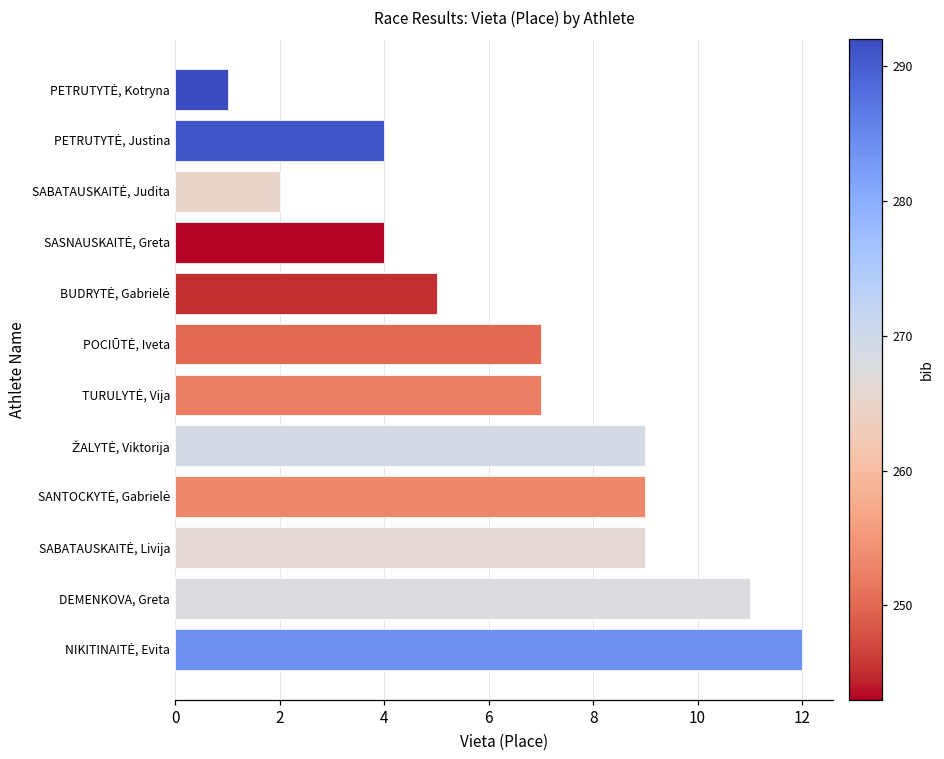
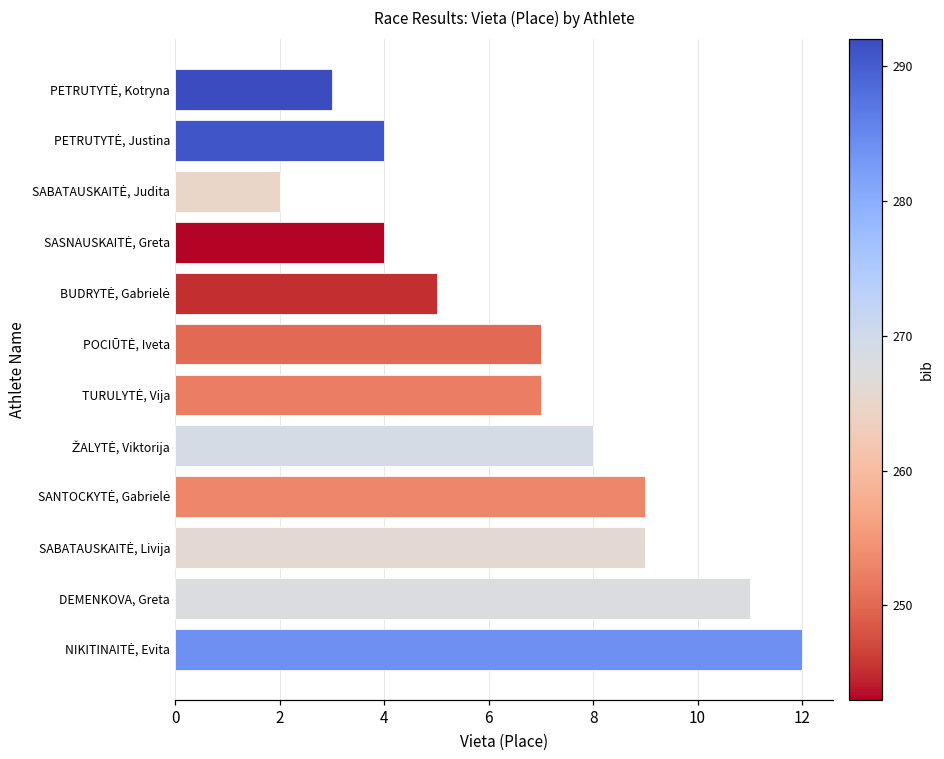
PETRUTYTĖ, Kotryna: 1 -> 3
ŽALYTĖ, Viktorija: 9 -> 8
